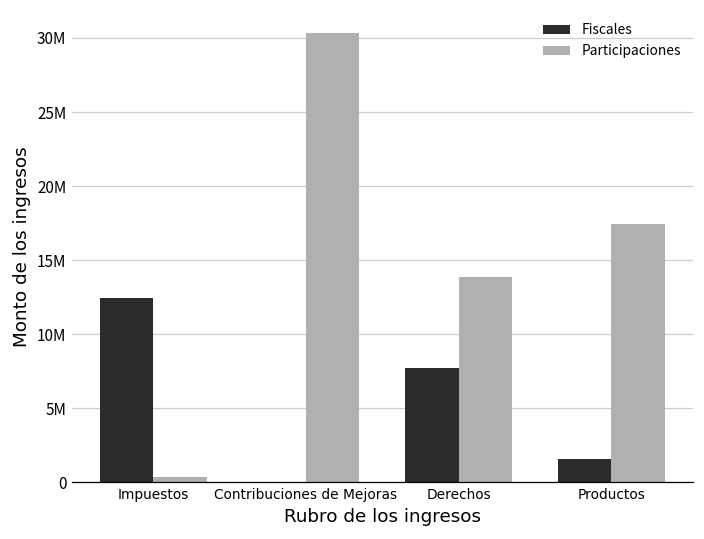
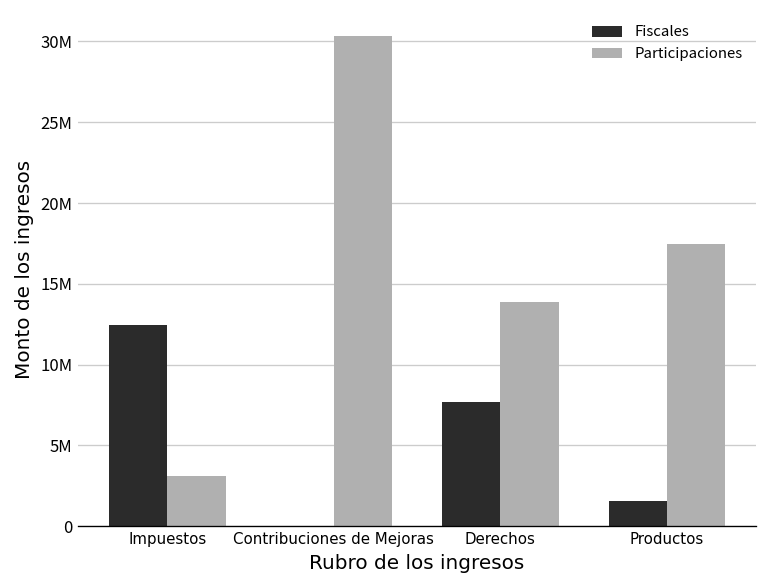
Participaciones, Impuestos: 400000 -> 3100000
